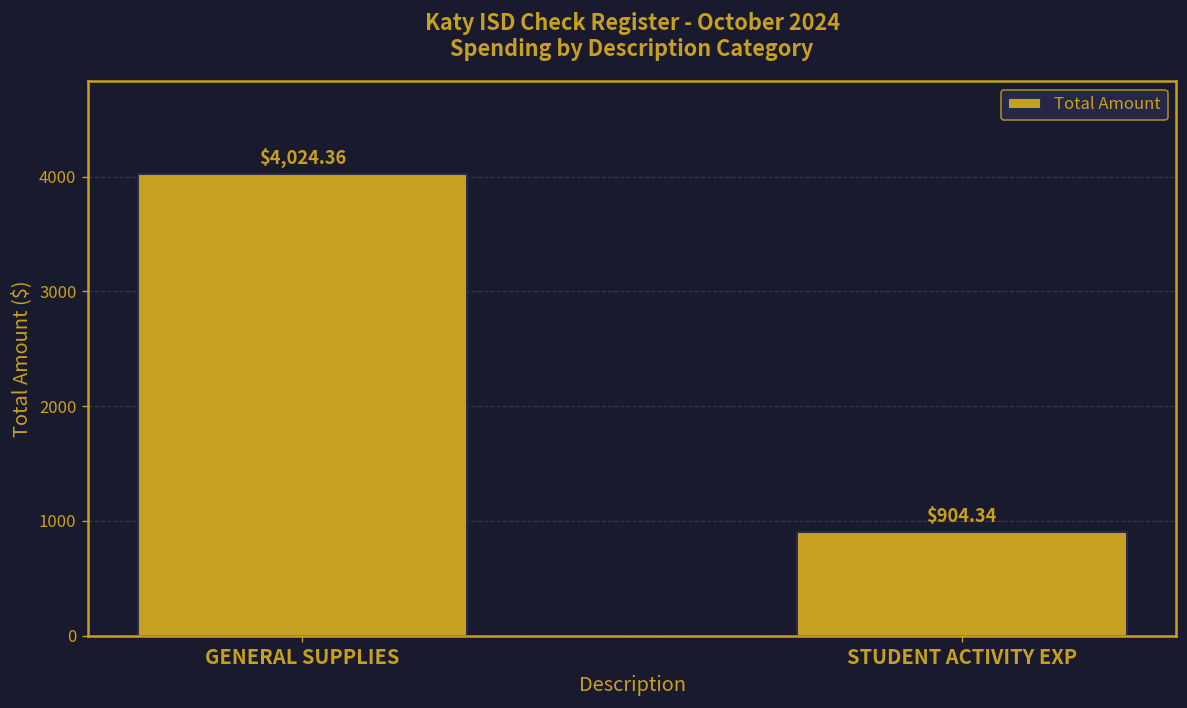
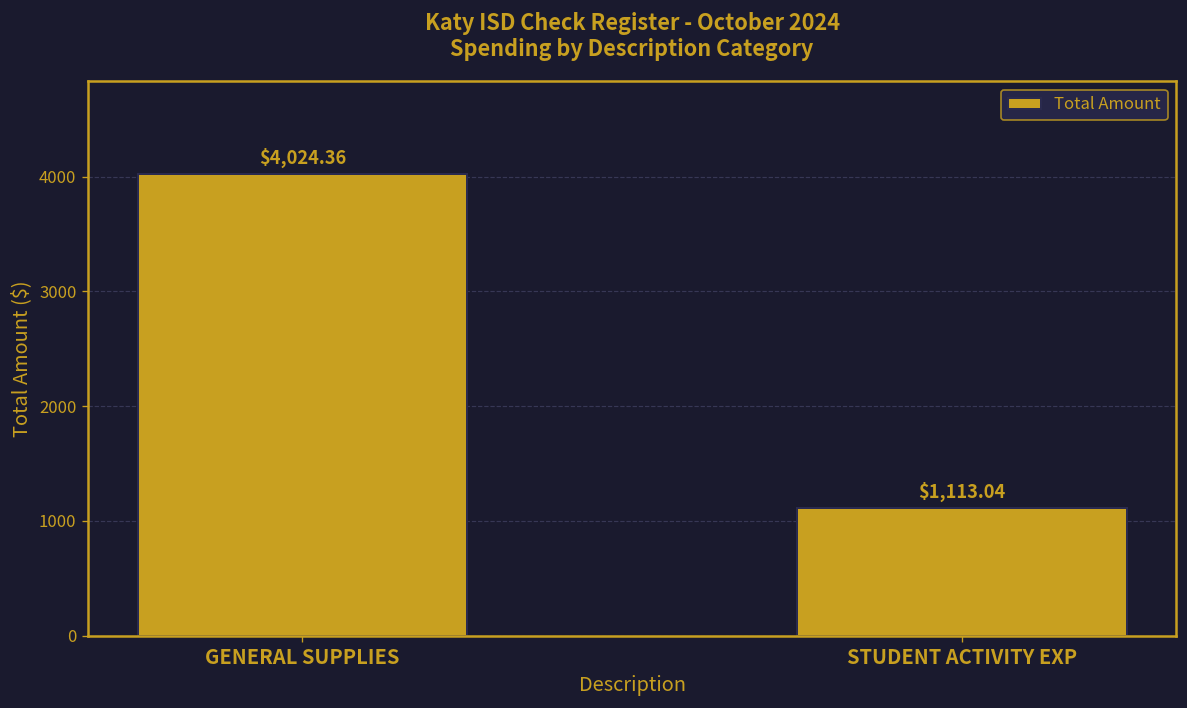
STUDENT ACTIVITY EXP: $904.34 -> $1,113.04
